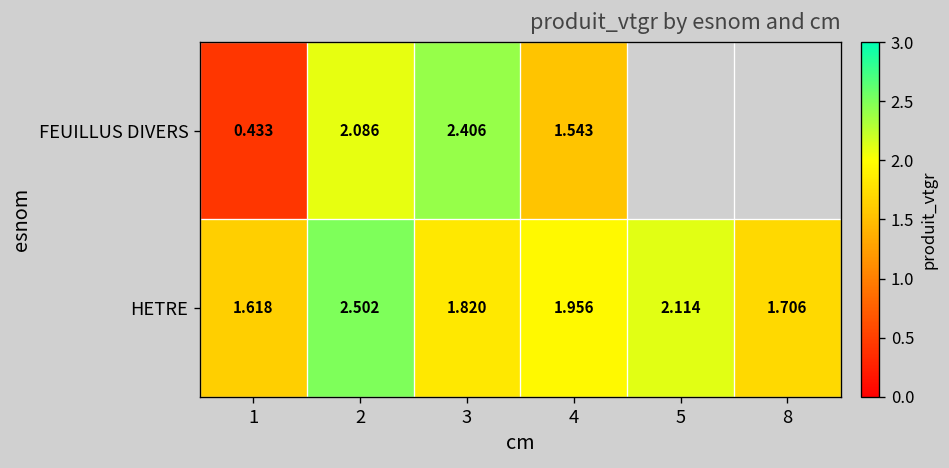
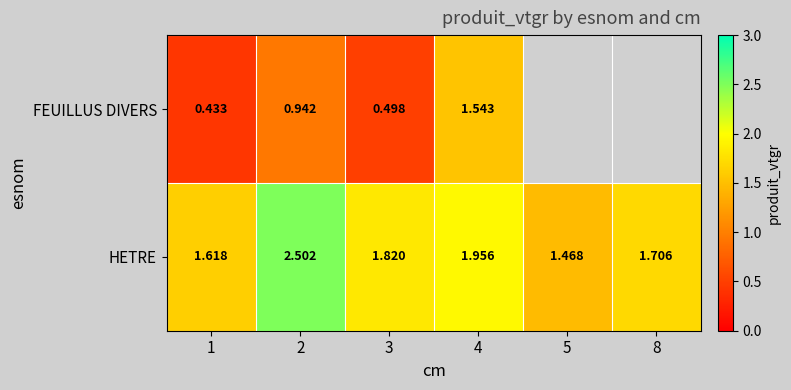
FEUILLUS DIVERS, 2: 2.086 -> 0.942
FEUILLUS DIVERS, 3: 2.406 -> 0.498
HETRE, 5: 2.114 -> 1.468
